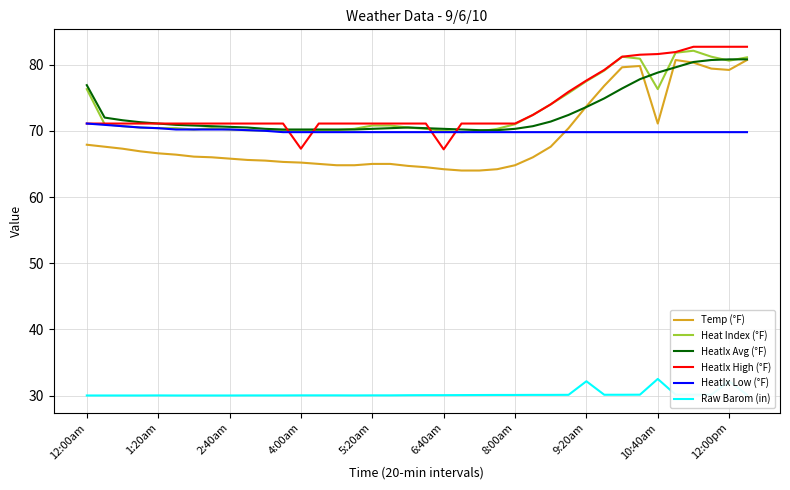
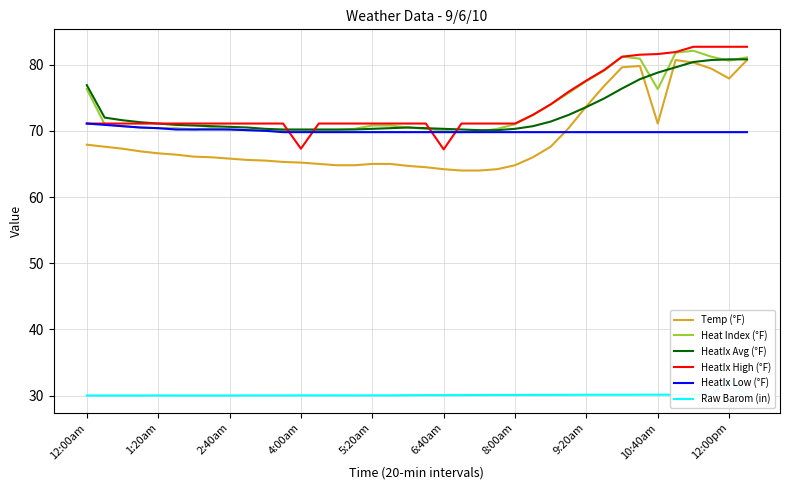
Raw Barom (in), 9:20am: 32 -> 30
Raw Barom (in), 10:40am: 33 -> 30
Temp (°F), 12:00pm: 79 -> 78
